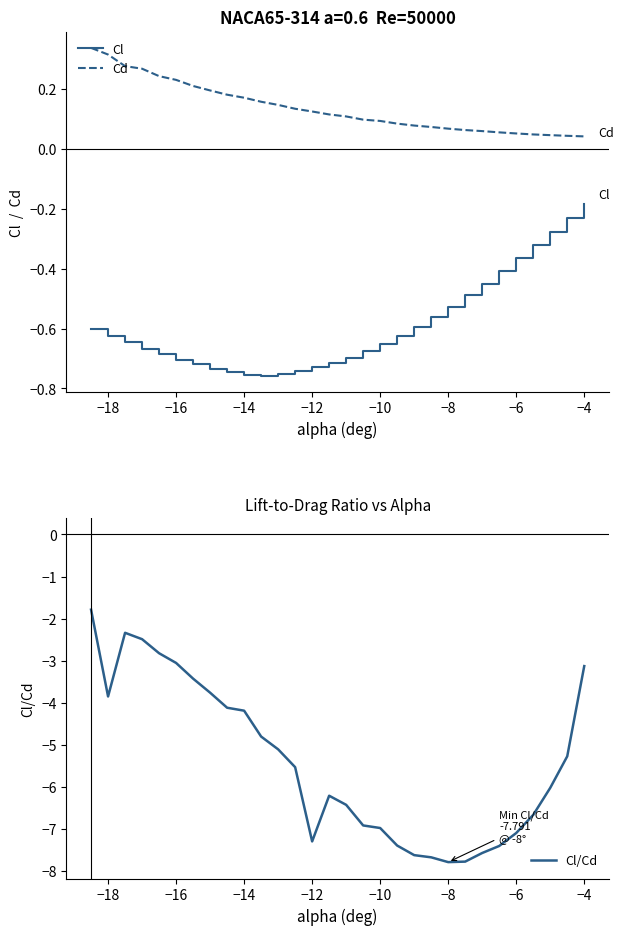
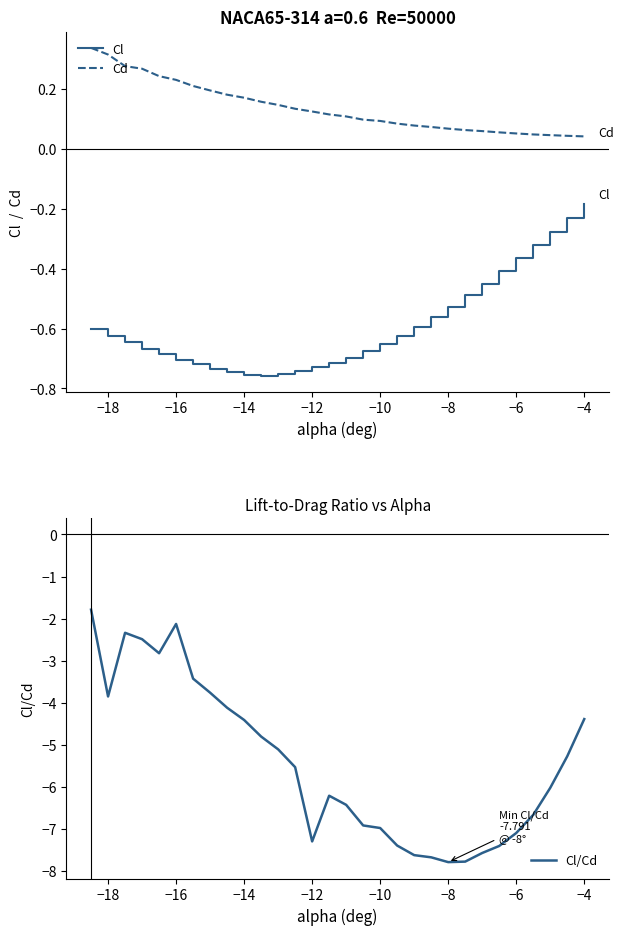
Lift-to-Drag Ratio vs Alpha, −16: -3.1 -> -2.1
Lift-to-Drag Ratio vs Alpha, −14: -4.2 -> -4.4
Lift-to-Drag Ratio vs Alpha, −4: -3.1 -> -4.4
